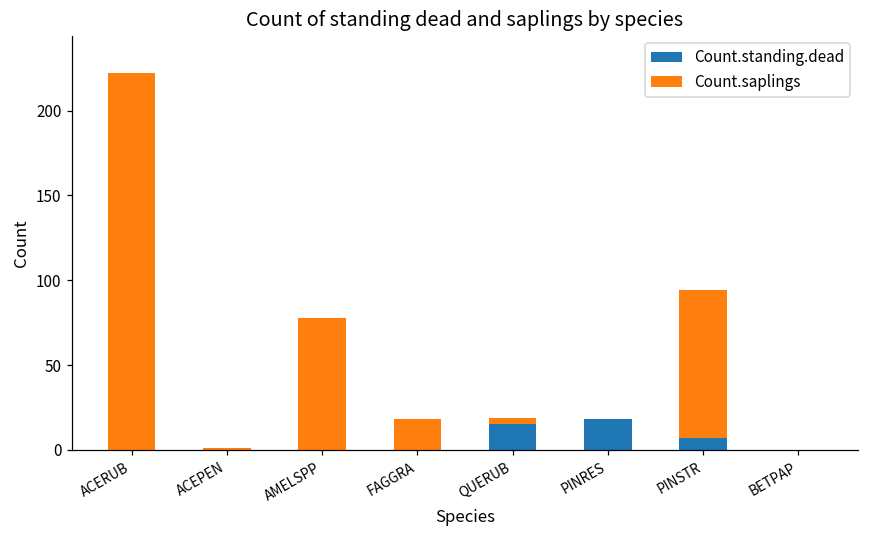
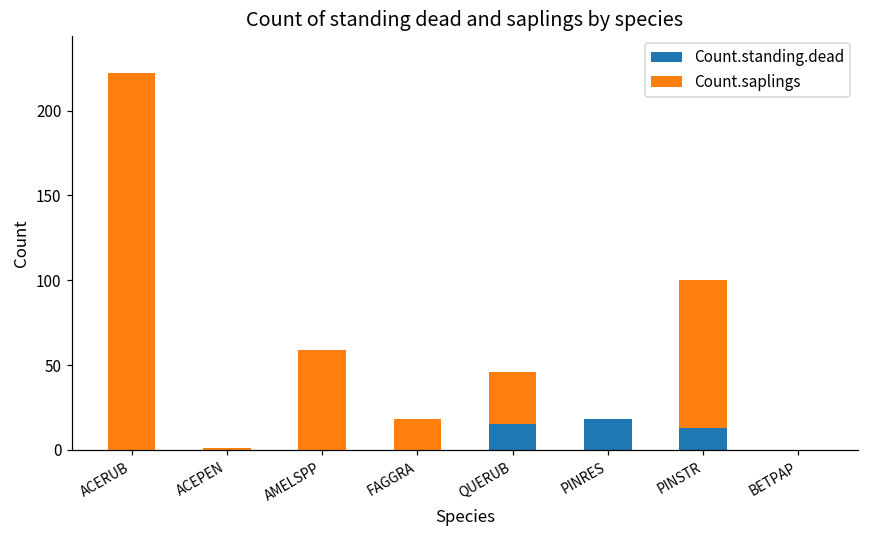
Count.saplings, AMELSPP: 78 -> 59
Count.saplings, QUERUB: 4 -> 31
Count.standing.dead, PINSTR: 7 -> 13
